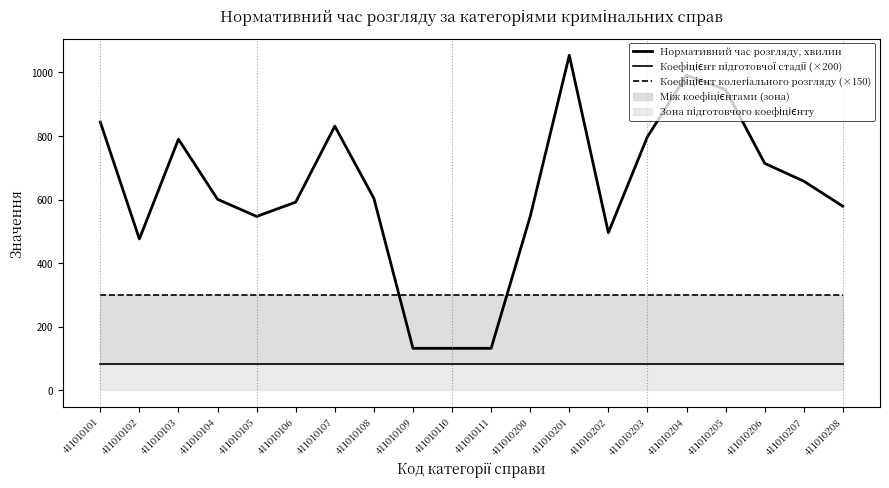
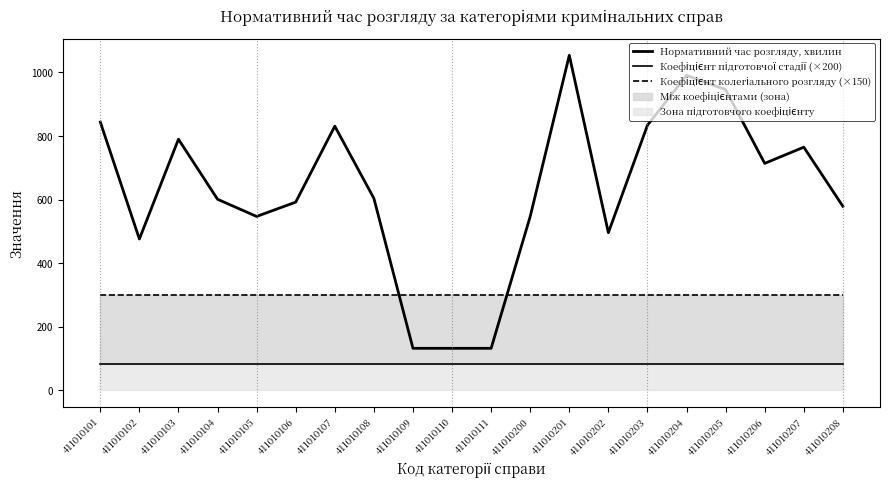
Нормативний час розгляду, хвилин, 411010203: 800 -> 830
Нормативний час розгляду, хвилин, 411010207: 660 -> 770
